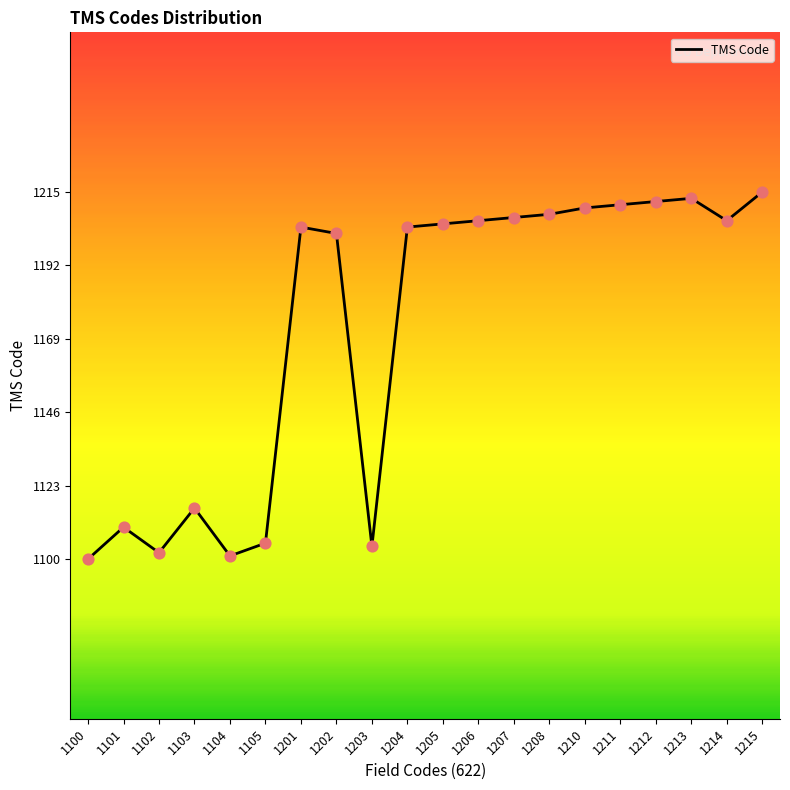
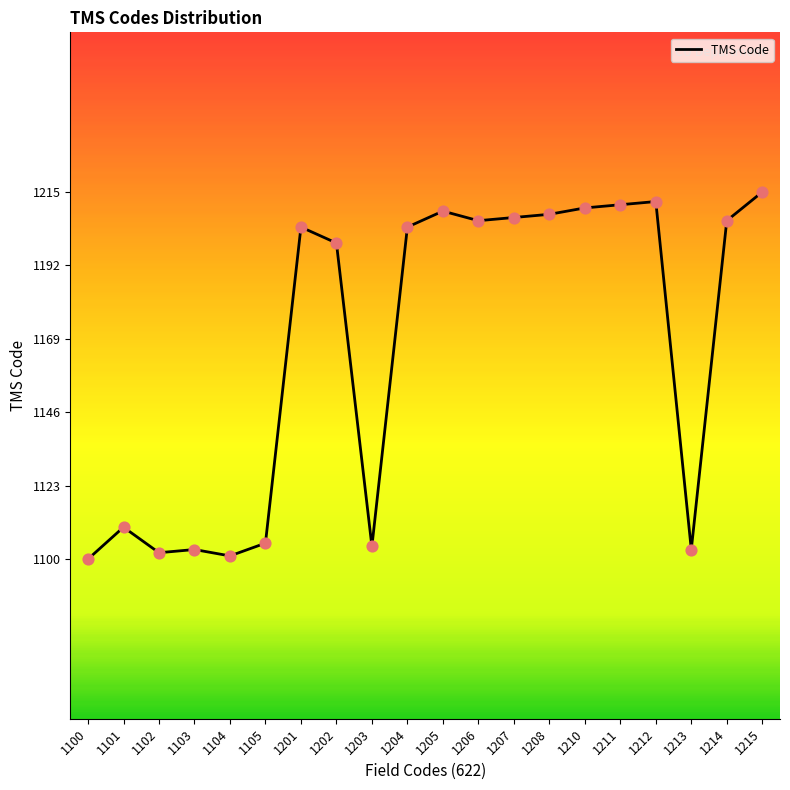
1103: 1116 -> 1103
1202: 1202 -> 1199
1205: 1205 -> 1209
1213: 1213 -> 1103
